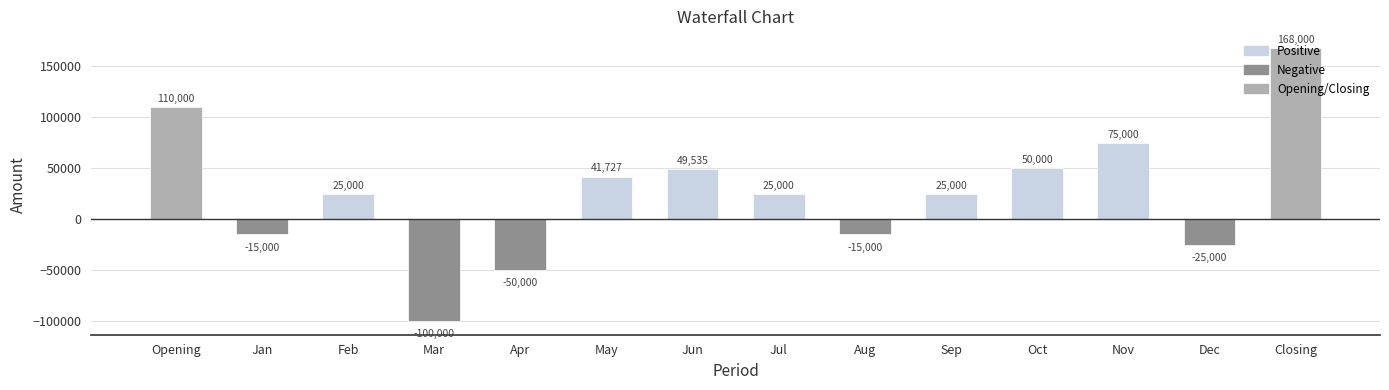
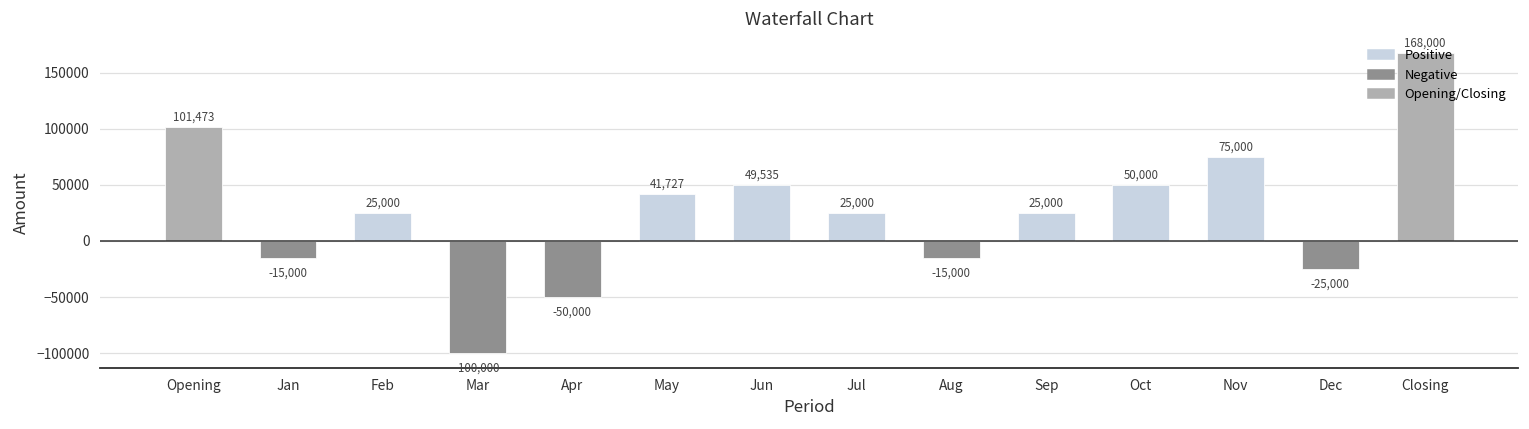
Opening: 110,000 -> 101,473
